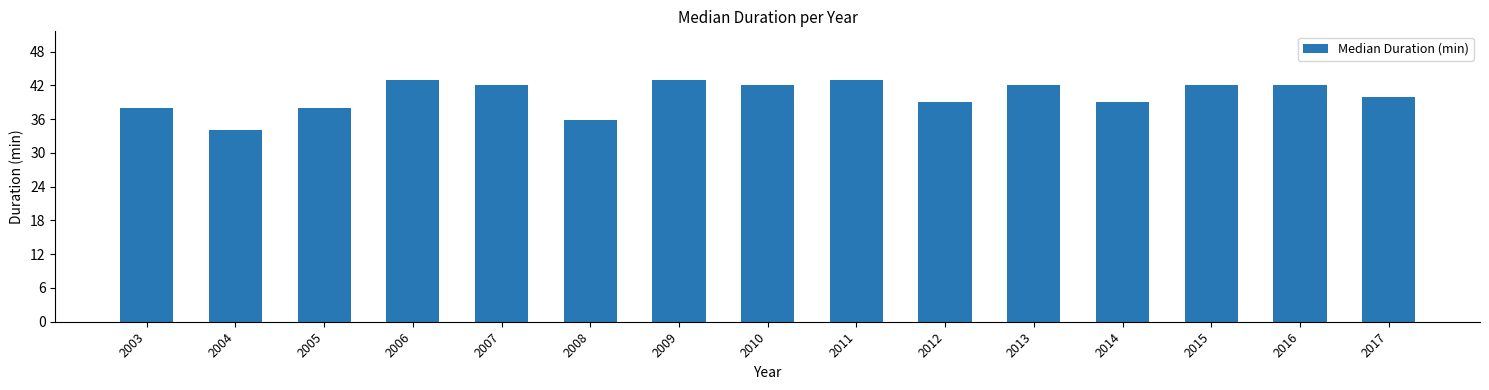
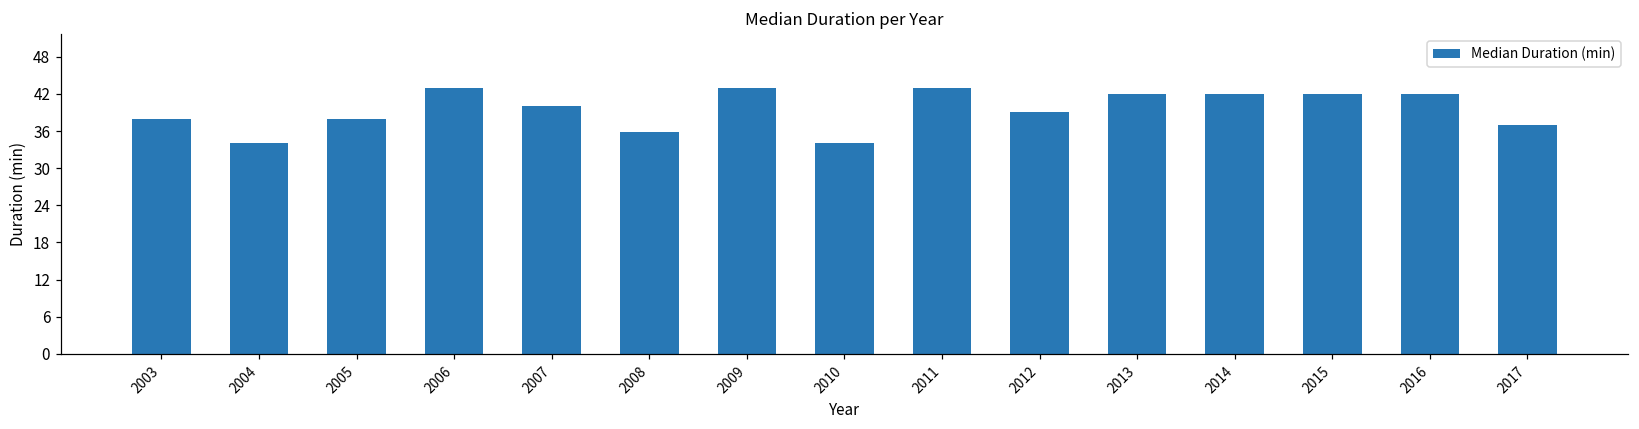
2007: 42 -> 40
2010: 42 -> 34
2014: 39 -> 42
2017: 40 -> 37
